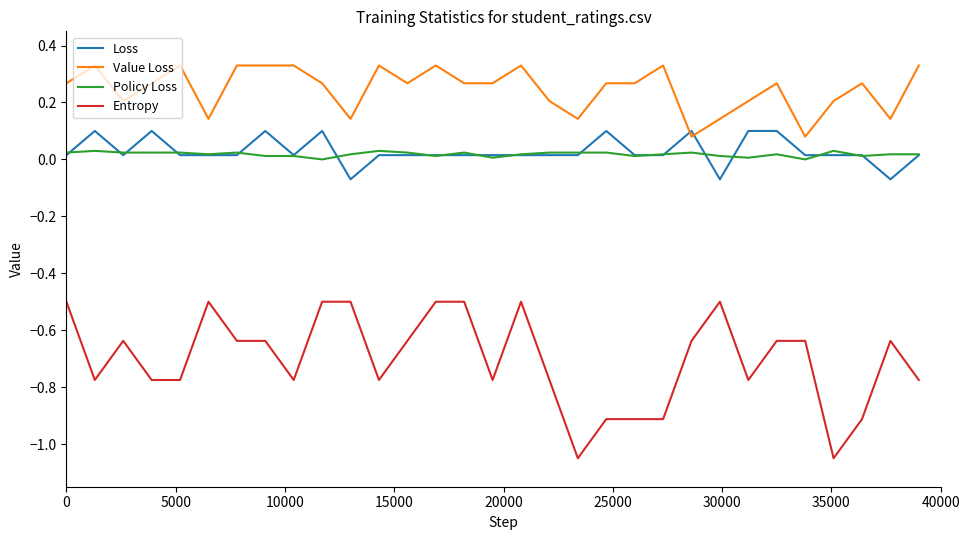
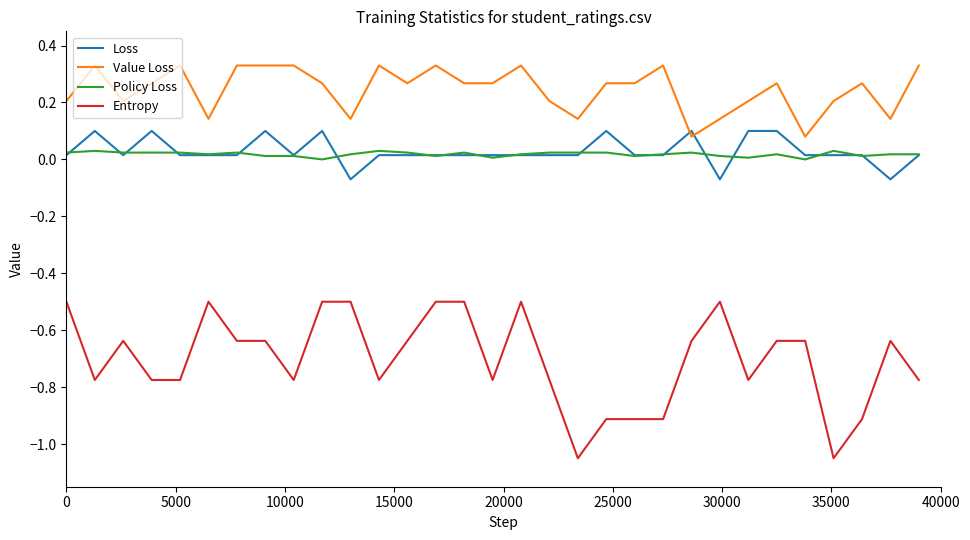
Value Loss, 0: 0.27 -> 0.21
